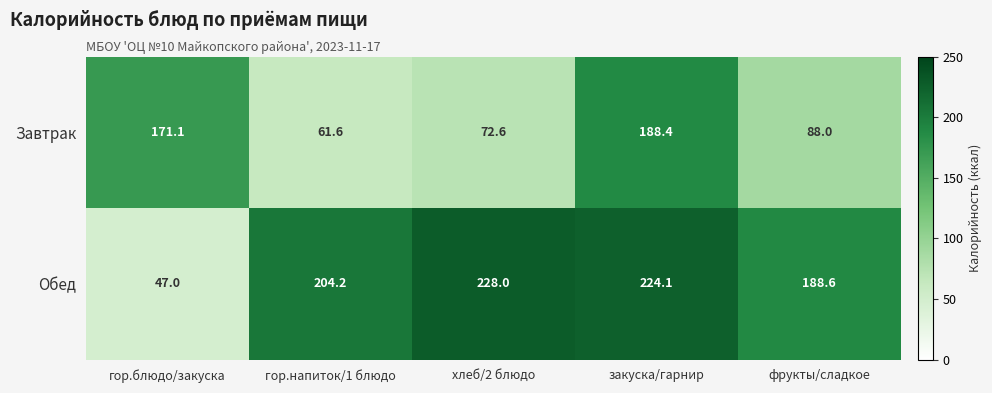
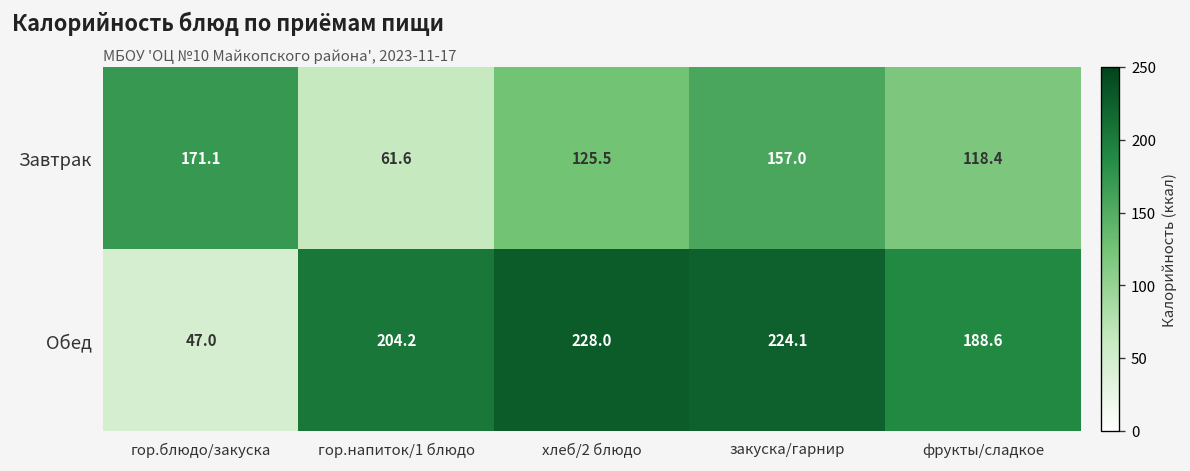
Завтрак, хлеб/2 блюдо: 72.6 -> 125.5
Завтрак, закуска/гарнир: 188.4 -> 157.0
Завтрак, фрукты/сладкое: 88.0 -> 118.4
